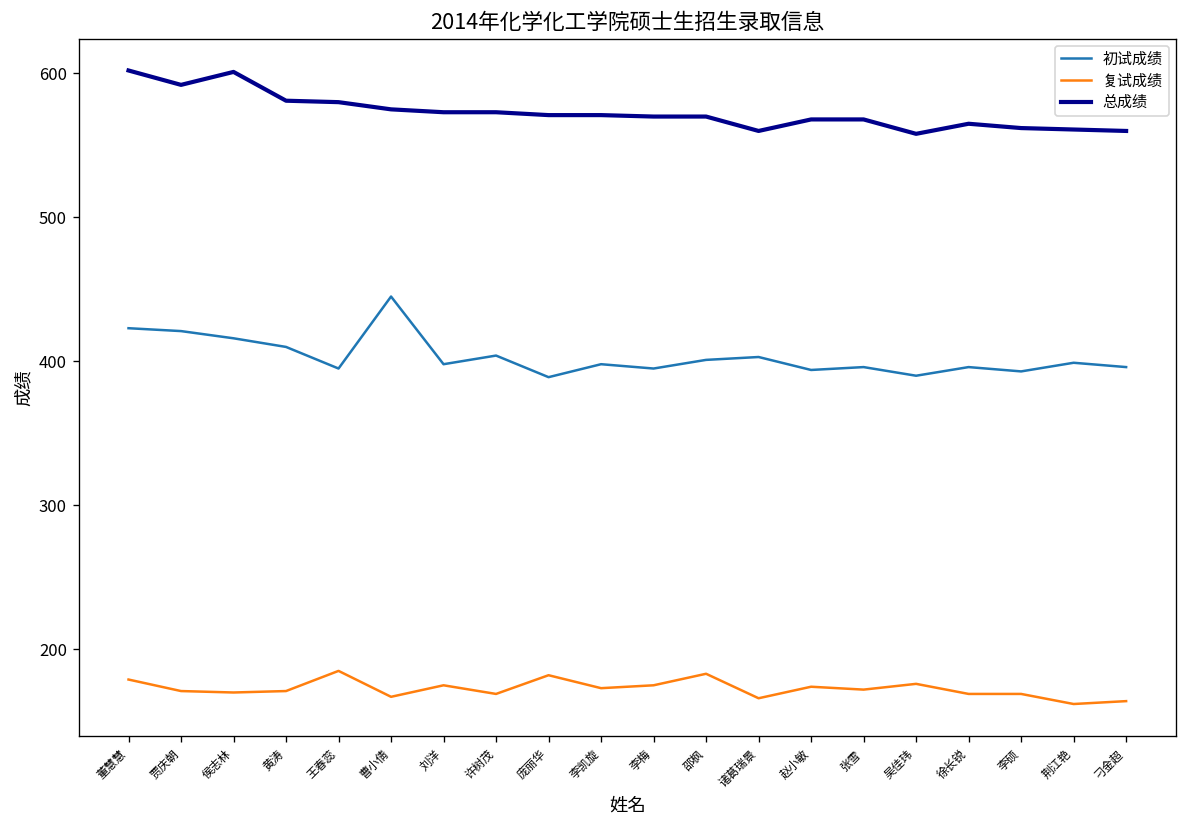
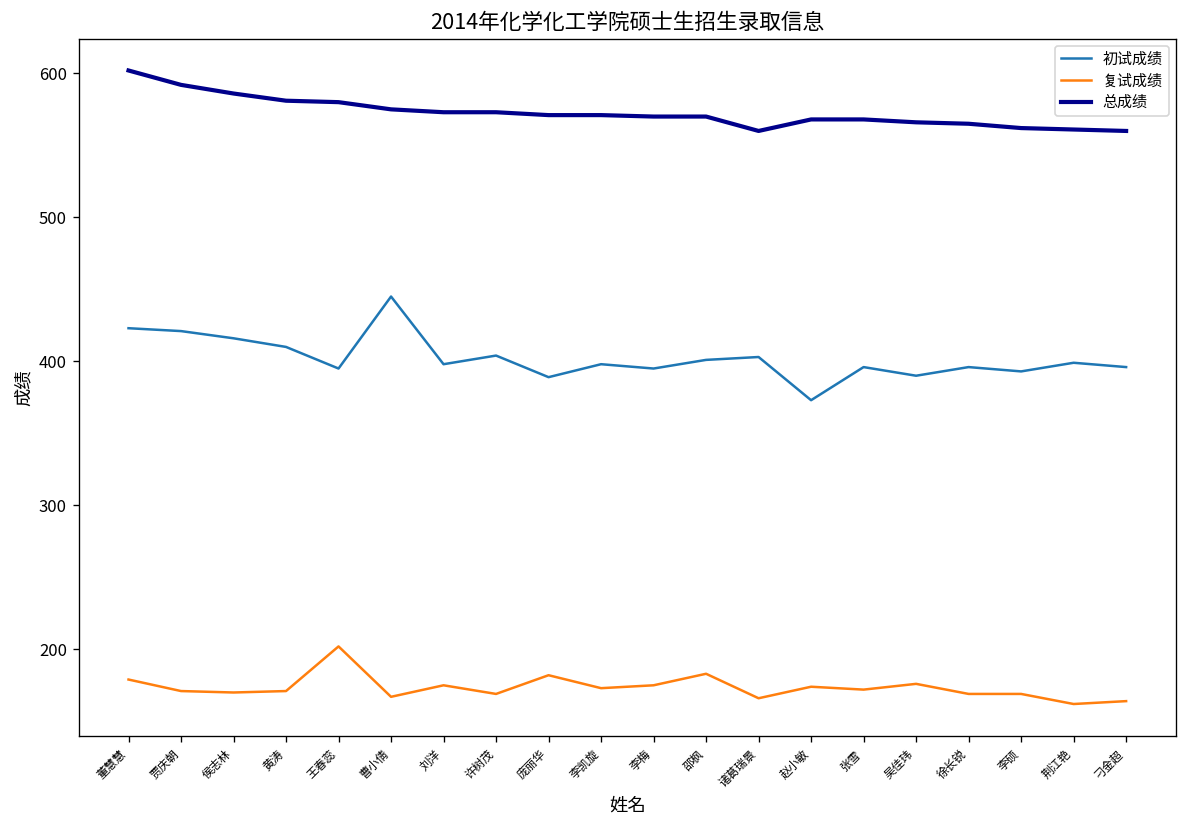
总成绩, 侯志林: 601 -> 586
复试成绩, 王春蕊: 185 -> 202
初试成绩, 赵小敏: 394 -> 373
总成绩, 吴佳玮: 558 -> 566
